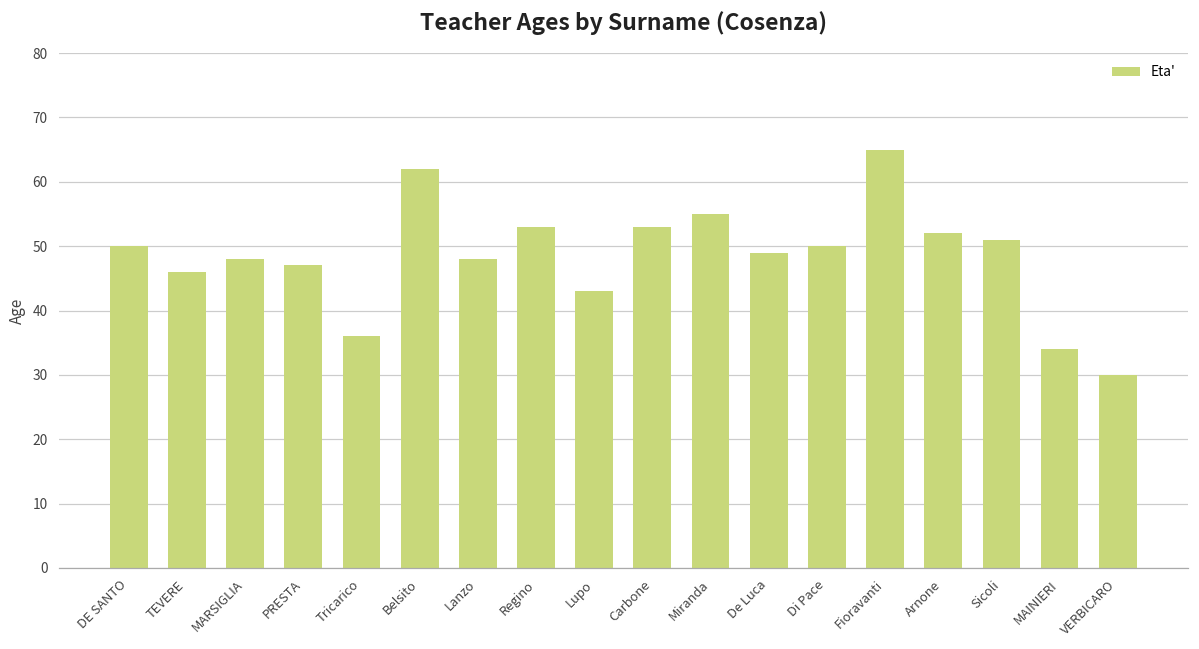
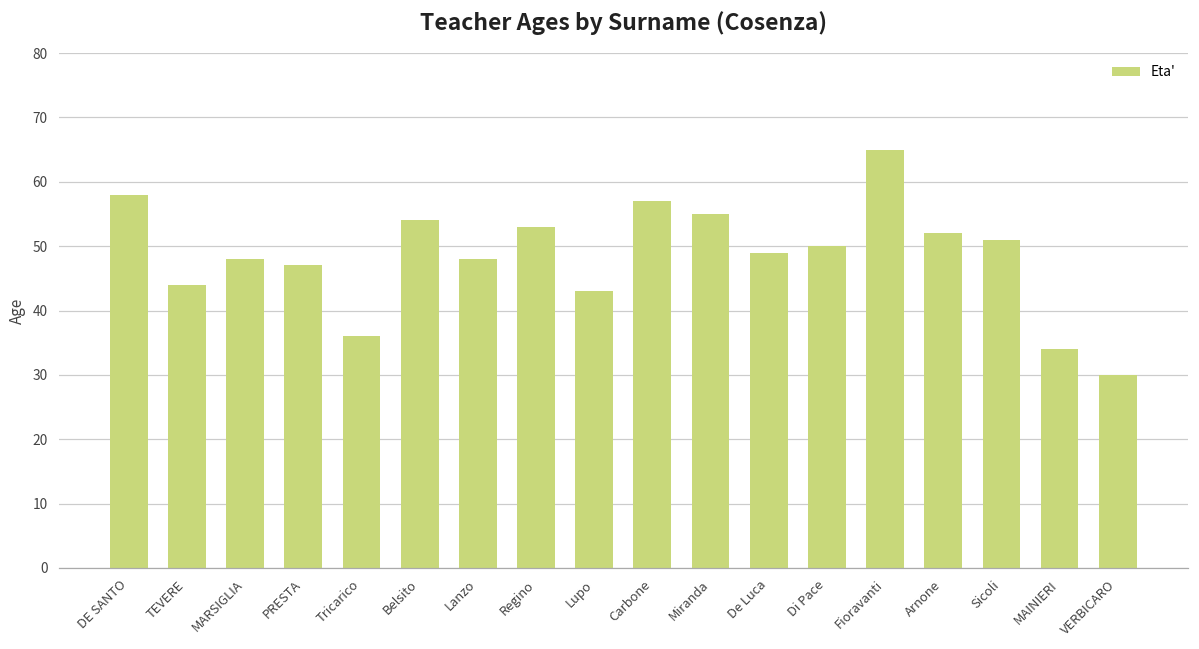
DE SANTO: 50 -> 58
TEVERE: 46 -> 44
Belsito: 62 -> 54
Carbone: 53 -> 57
